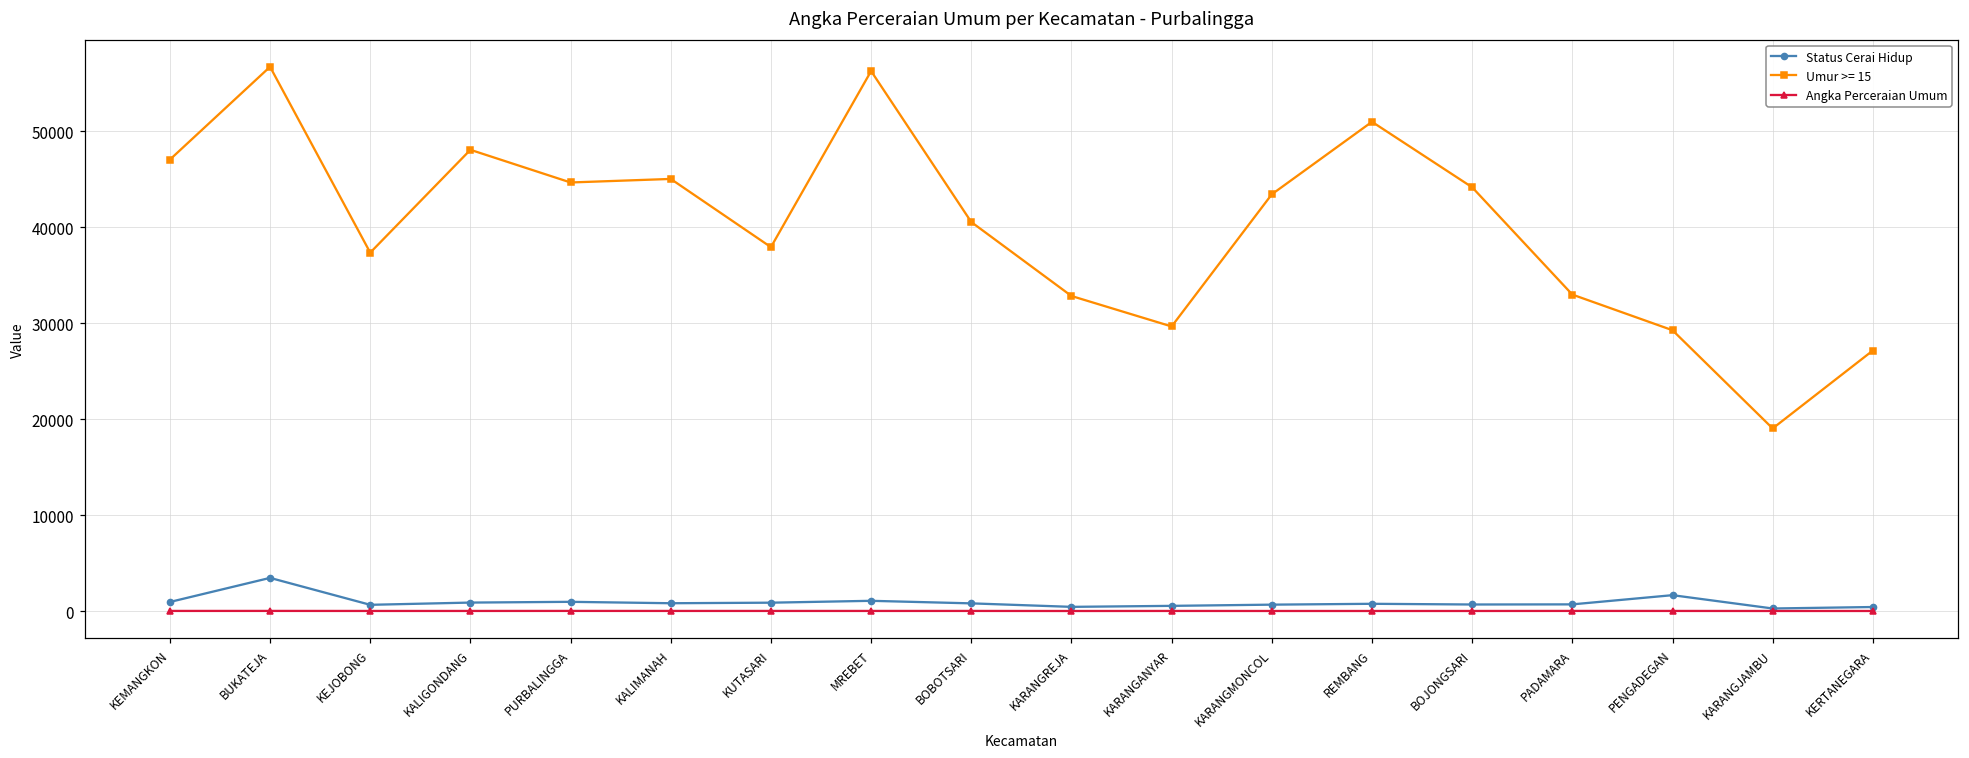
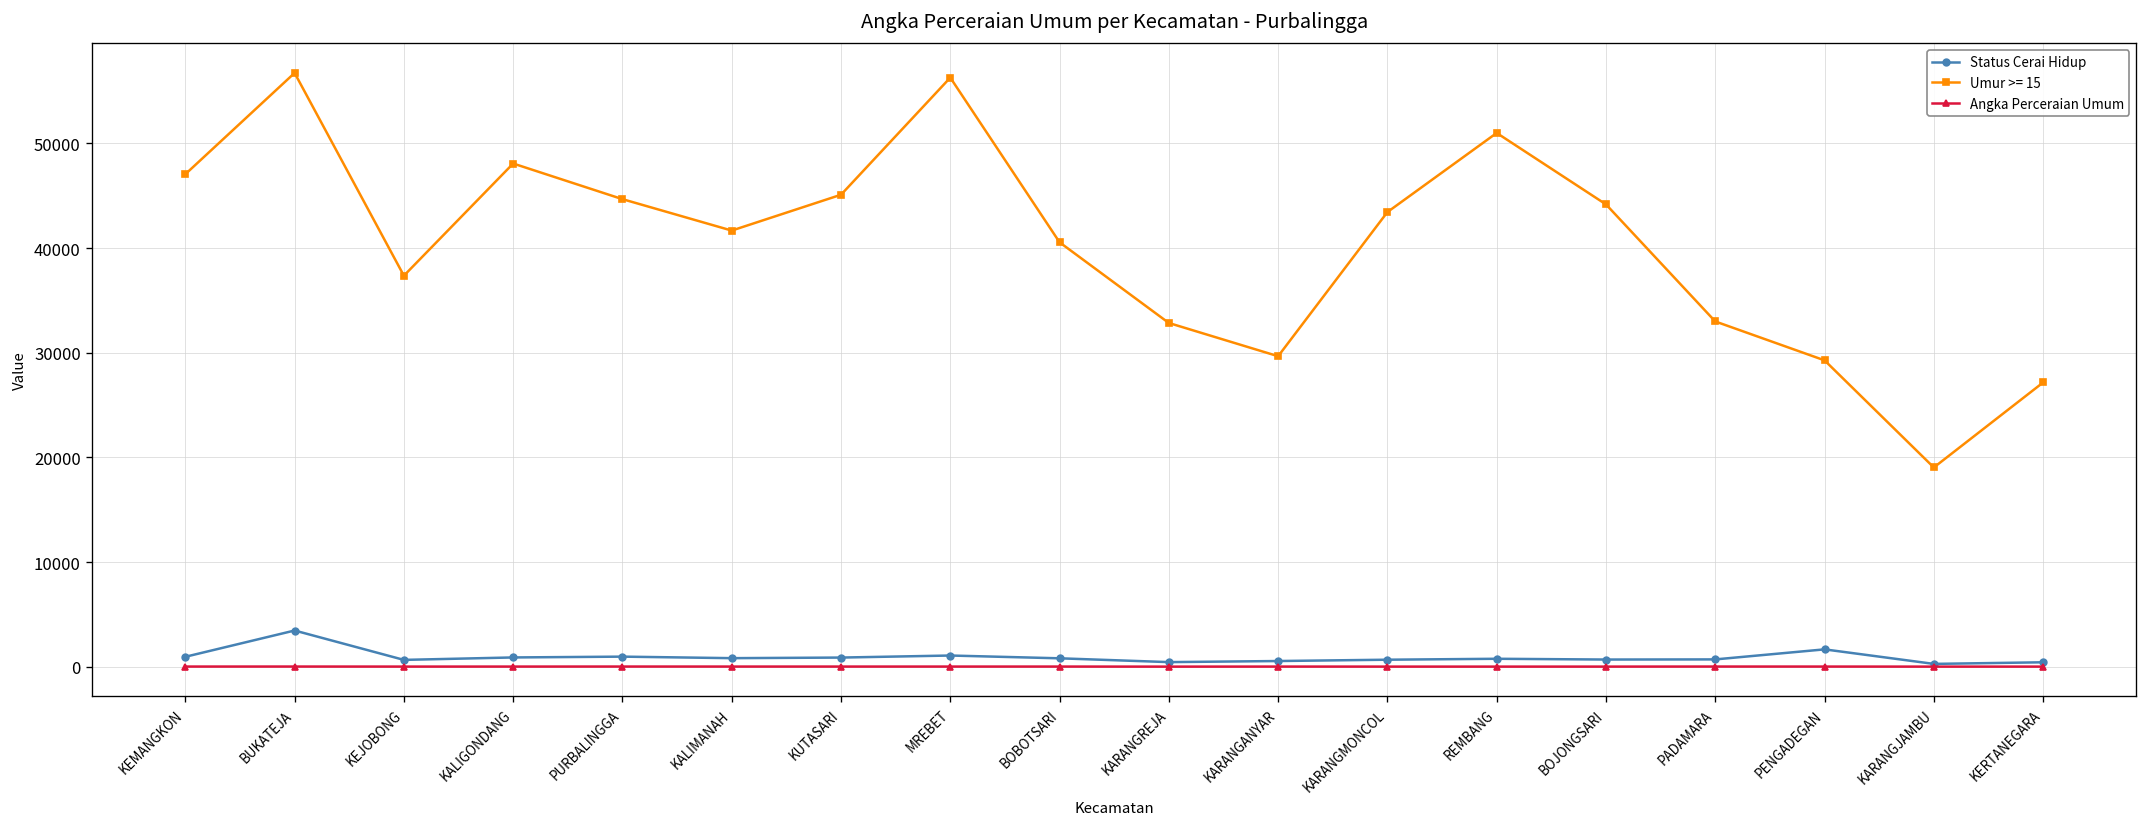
Umur >= 15, KALIMANAH: 45000 -> 42000
Umur >= 15, KUTASARI: 38000 -> 45000
